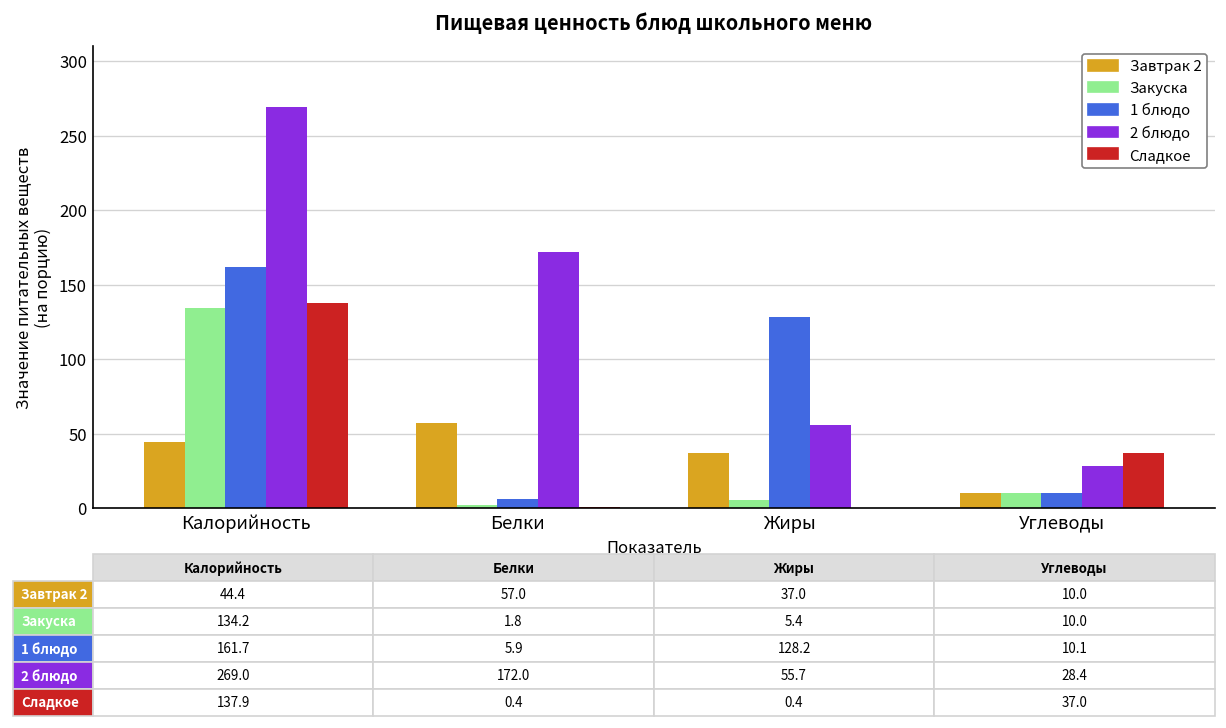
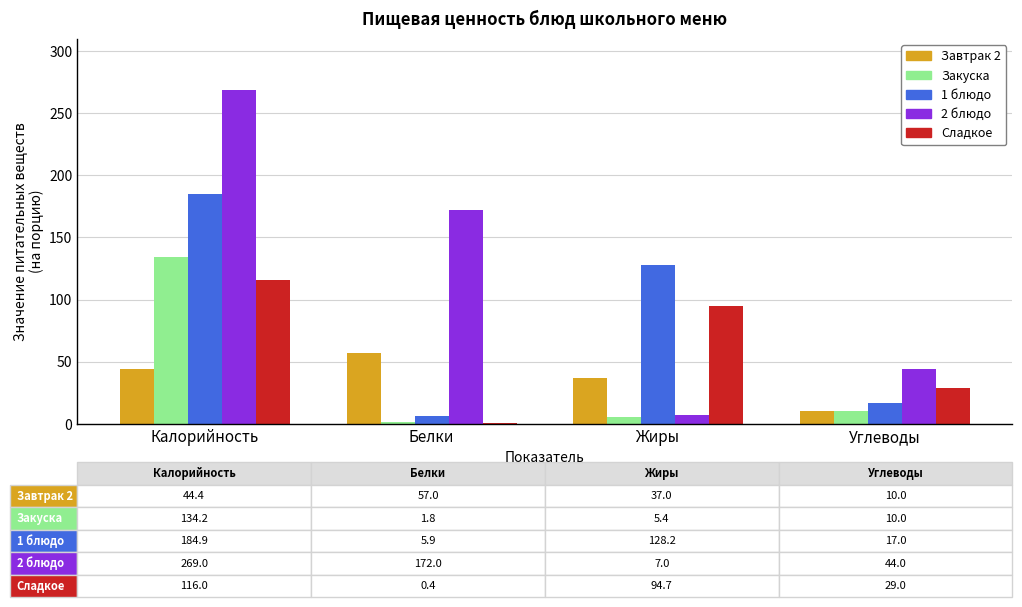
1 блюдо, Калорийность: 161.7 -> 184.9
Сладкое, Калорийность: 137.9 -> 116.0
2 блюдо, Жиры: 55.7 -> 7.0
Сладкое, Жиры: 0.4 -> 94.7
1 блюдо, Углеводы: 10.1 -> 17.0
2 блюдо, Углеводы: 28.4 -> 44.0
Сладкое, Углеводы: 37.0 -> 29.0
